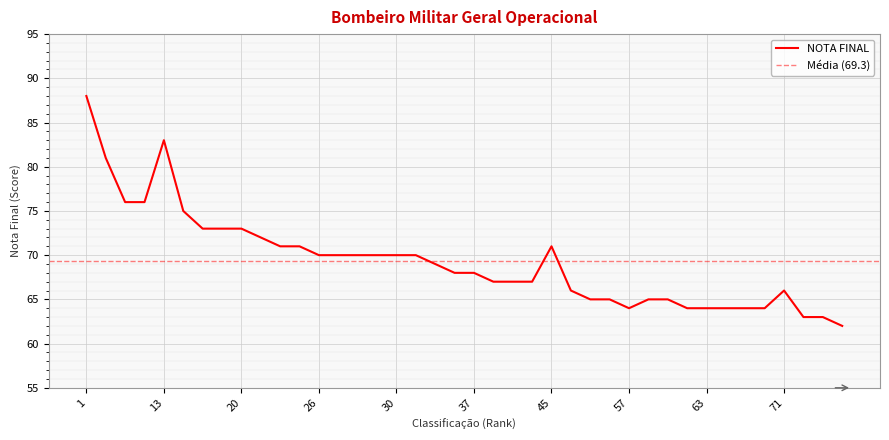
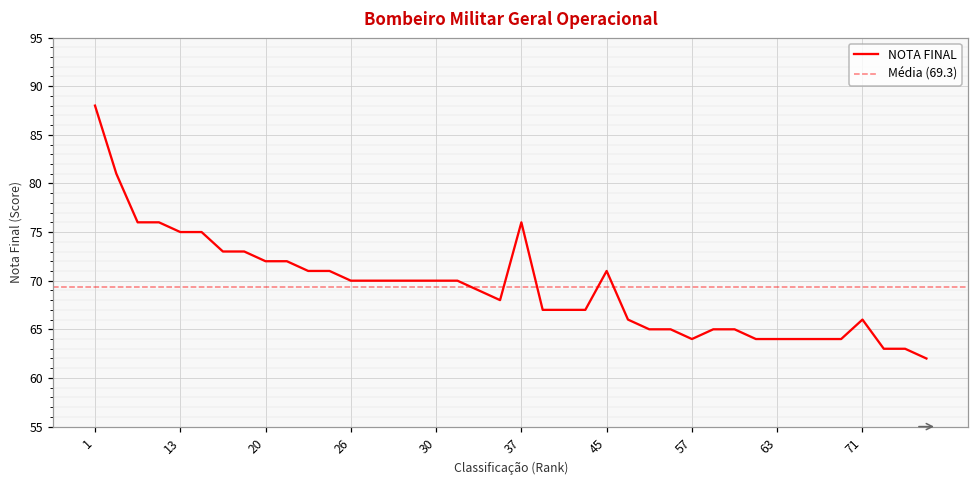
13: 83 -> 75
20: 73 -> 72
37: 68 -> 76
